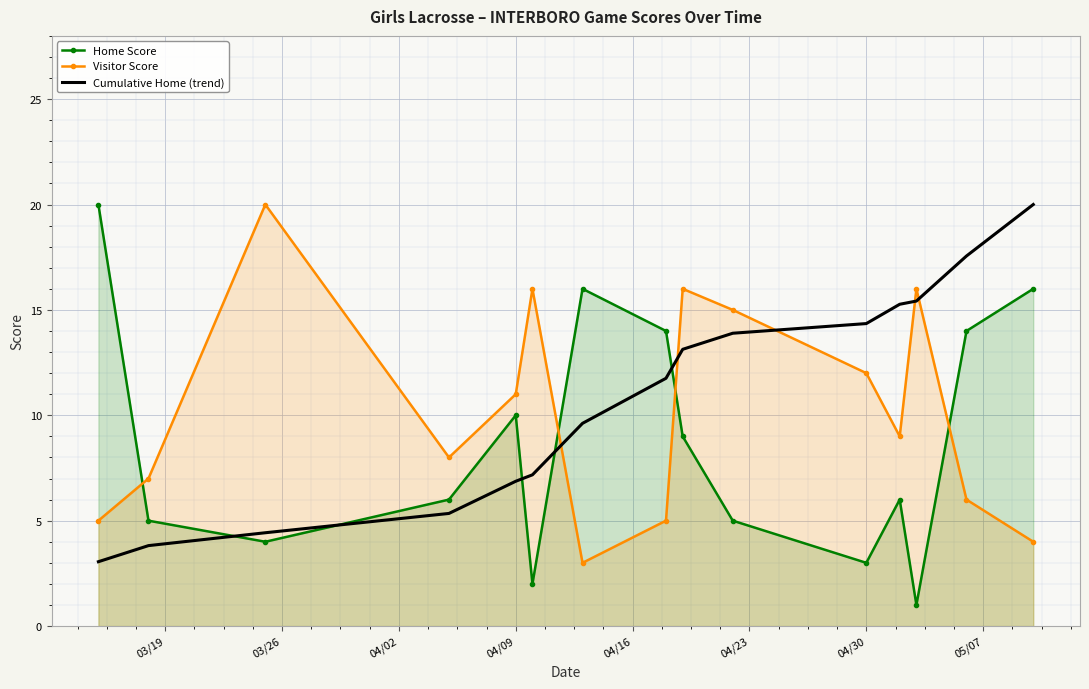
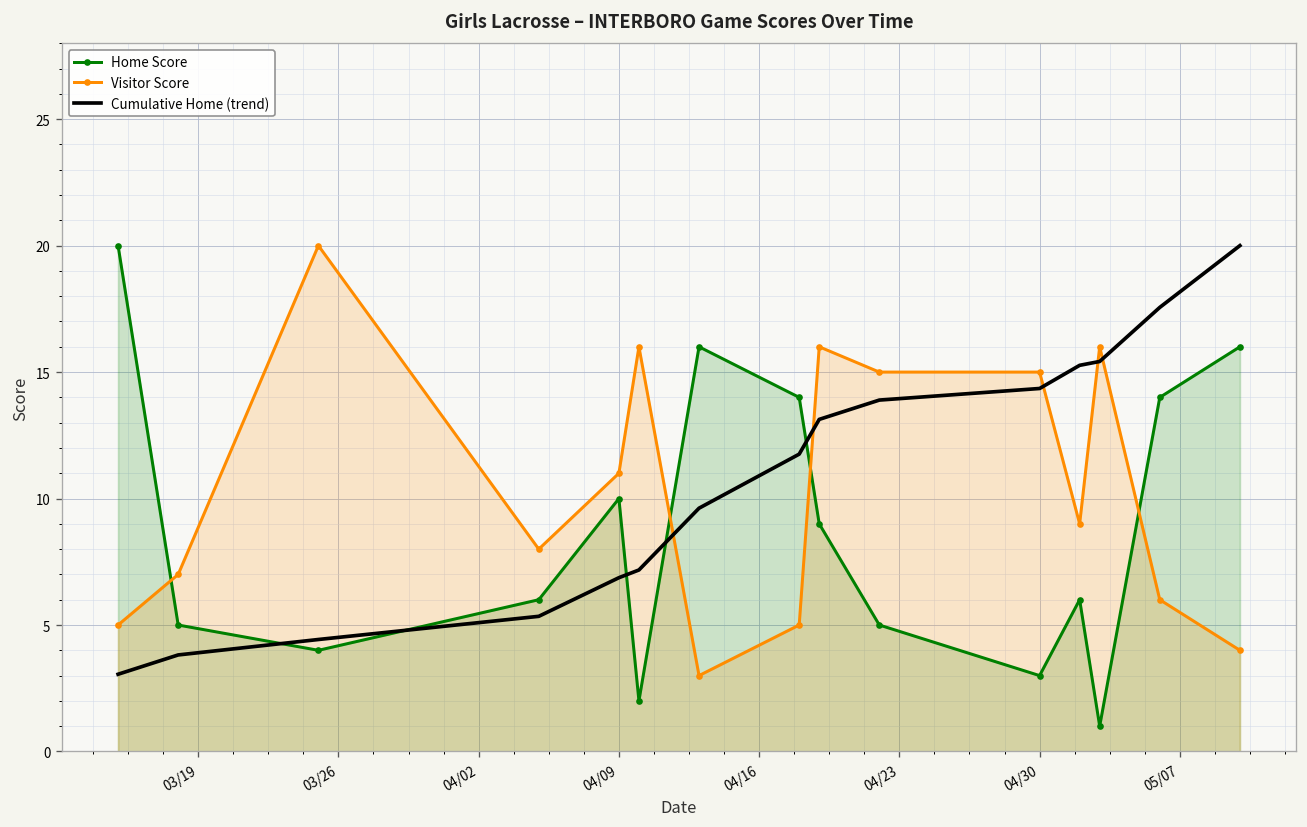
Visitor Score, 04/30: 12 -> 15
